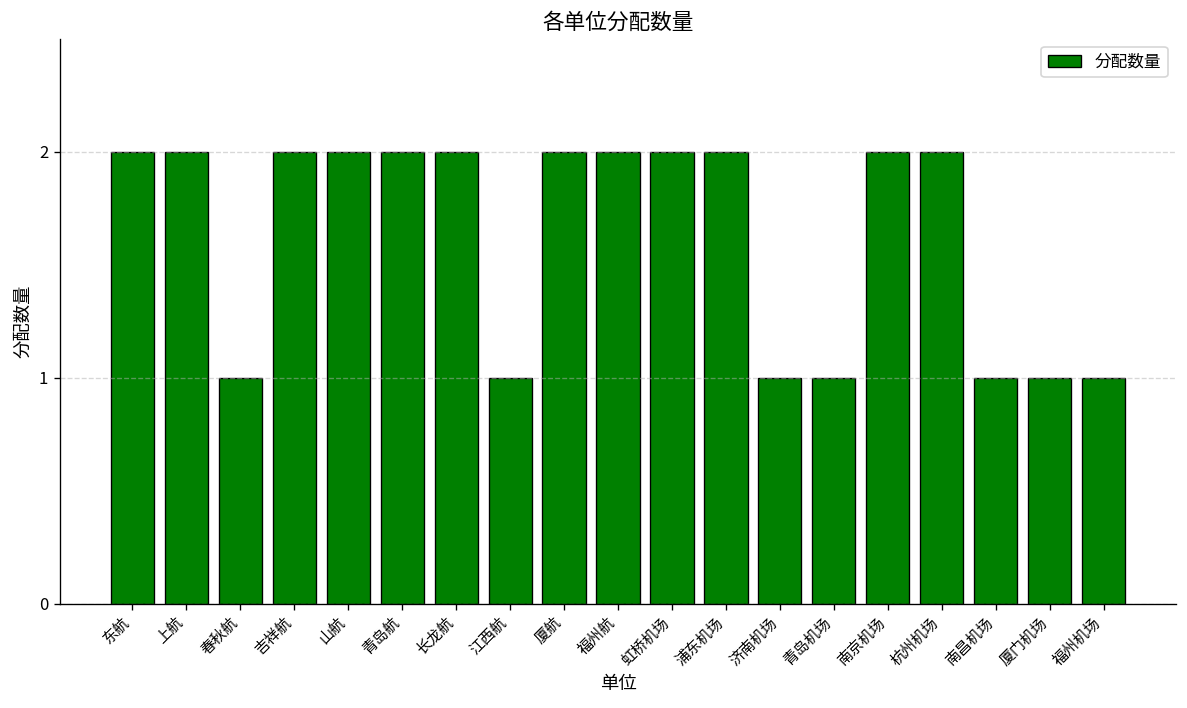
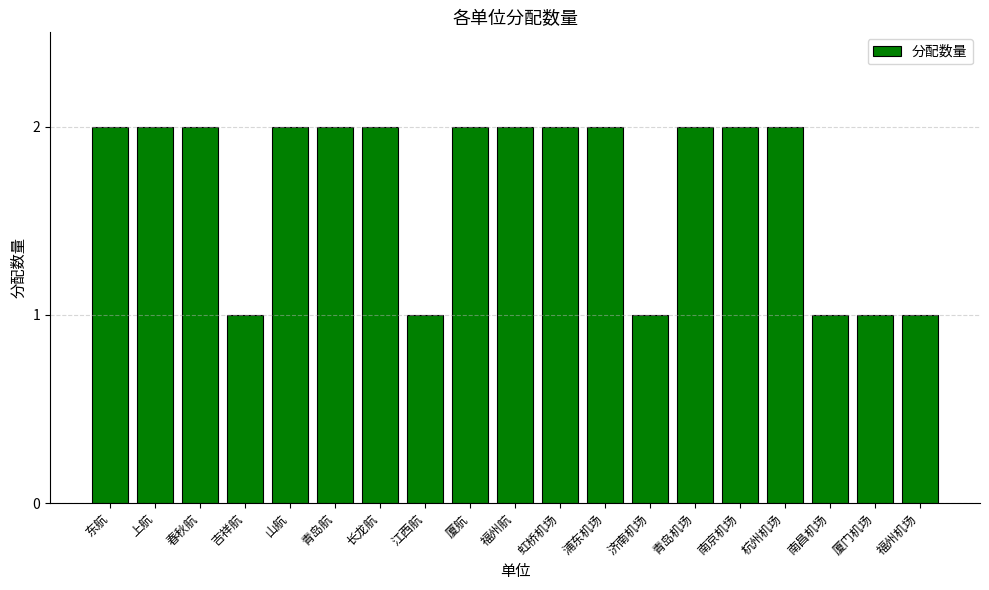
春秋航: 1 -> 2
吉祥航: 2 -> 1
青岛机场: 1 -> 2
